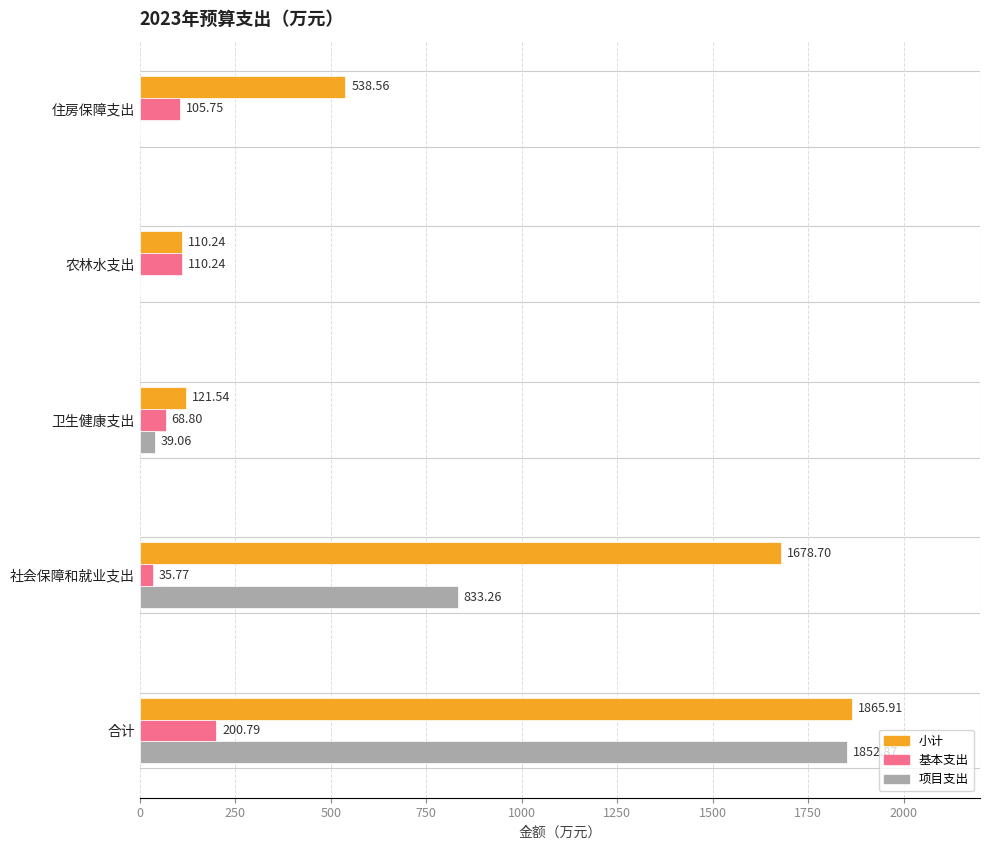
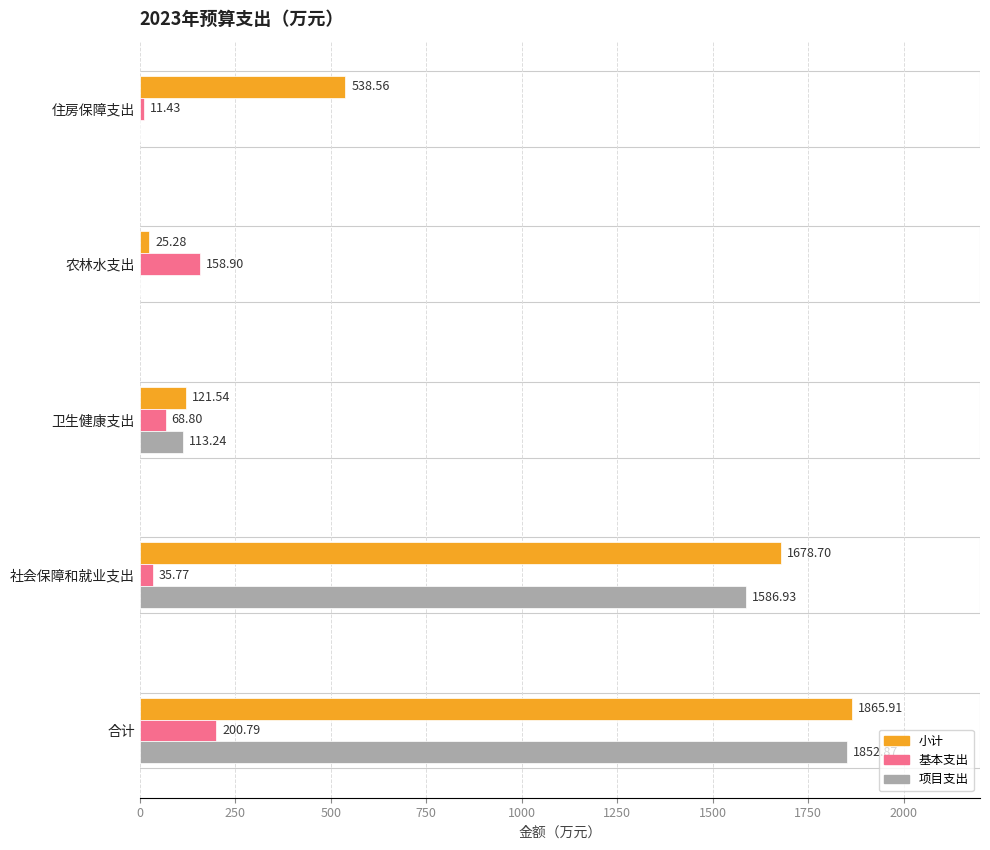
基本支出, 住房保障支出: 105.75 -> 11.43
小计, 农林水支出: 110.24 -> 25.28
基本支出, 农林水支出: 110.24 -> 158.90
项目支出, 卫生健康支出: 39.06 -> 113.24
项目支出, 社会保障和就业支出: 833.26 -> 1586.93
